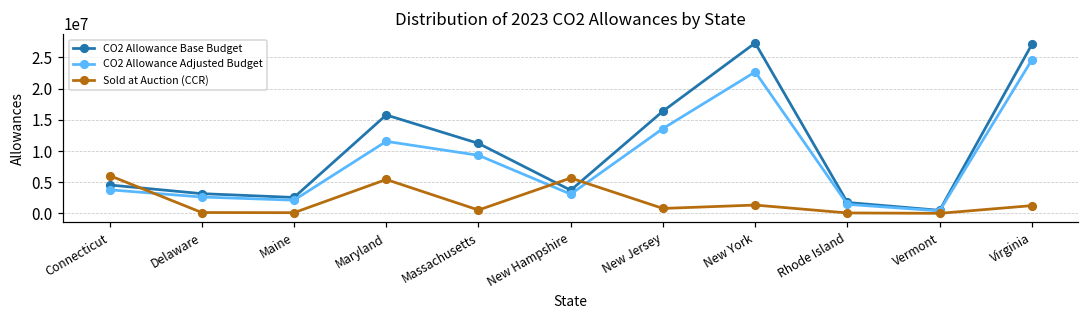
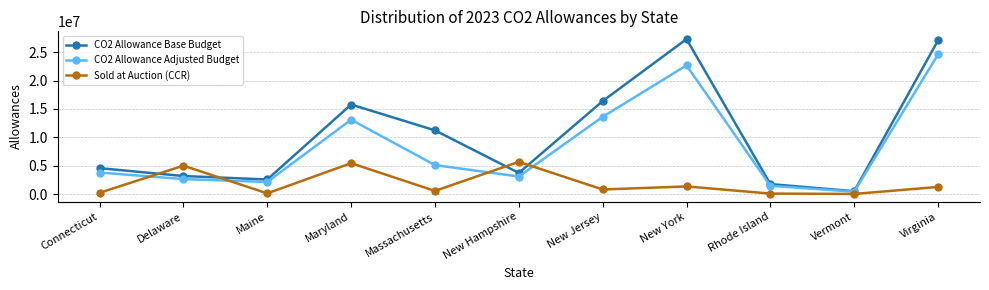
Sold at Auction (CCR), Connecticut: 6000000 -> 0
Sold at Auction (CCR), Delaware: 0 -> 5000000
CO2 Allowance Adjusted Budget, Maryland: 12000000 -> 13000000
CO2 Allowance Adjusted Budget, Massachusetts: 9000000 -> 5000000
